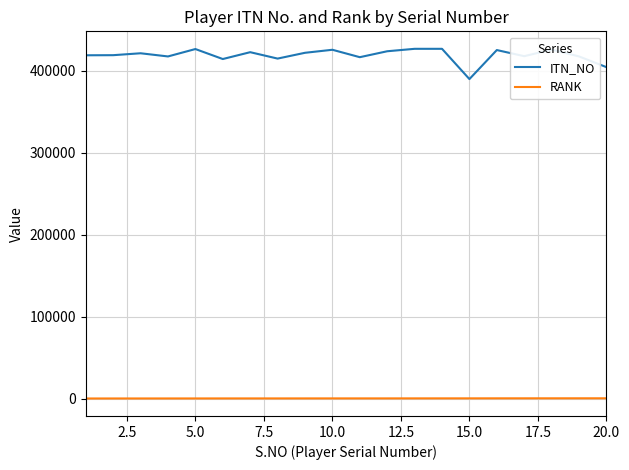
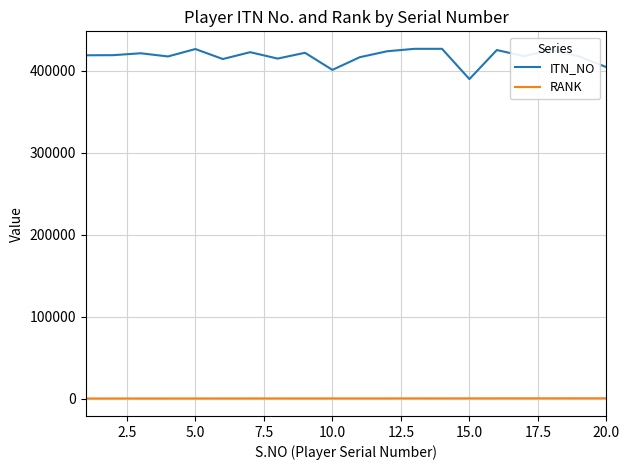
ITN_NO, 10.0: 430000 -> 400000
